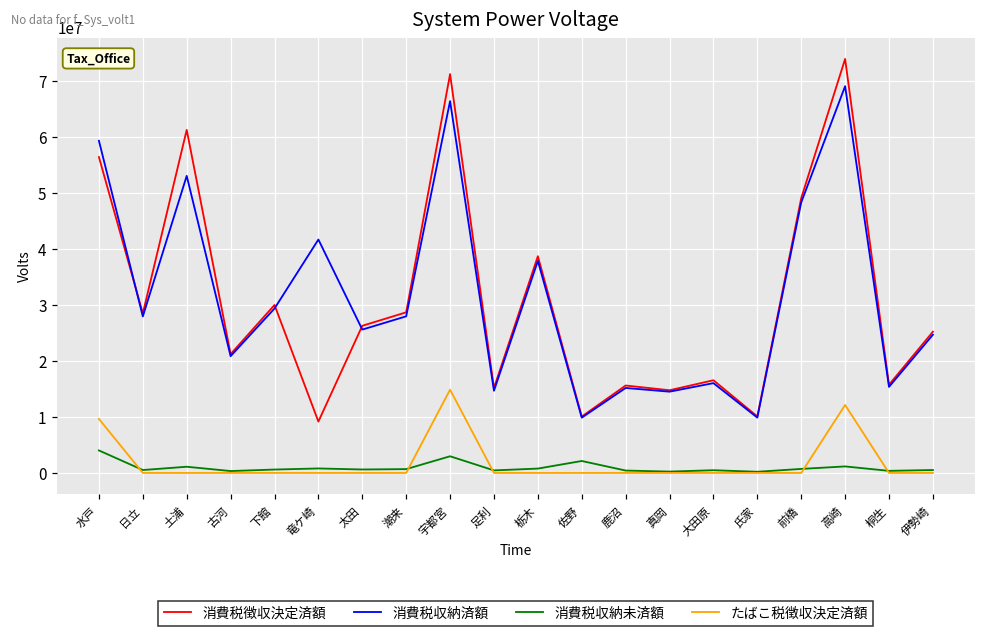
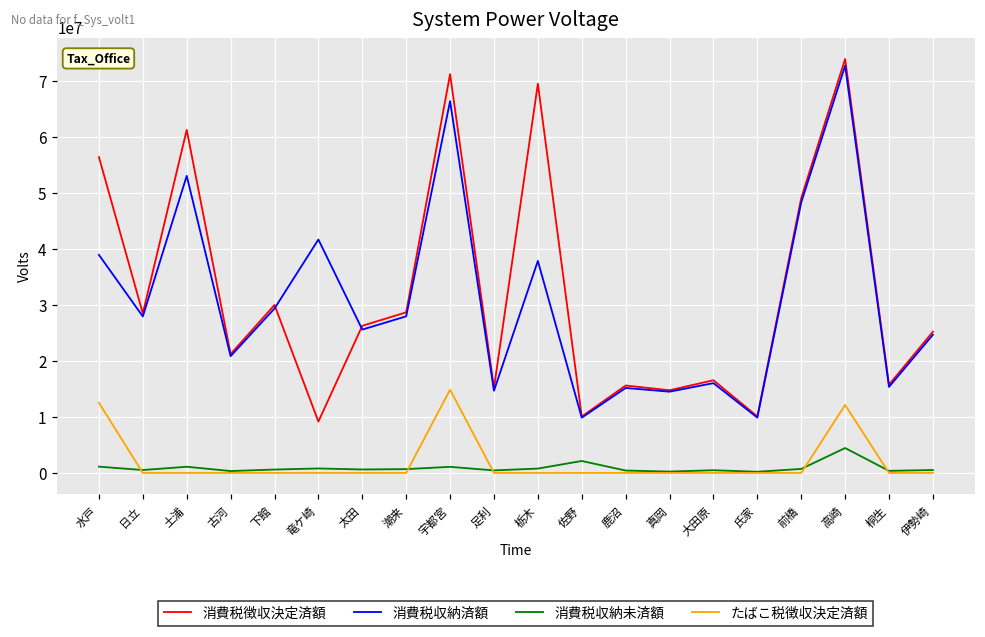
消費税収納済額, 水戸: 59000000 -> 39000000
消費税収納未済額, 水戸: 4000000 -> 1000000
たばこ税徴収決定済額, 水戸: 10000000 -> 13000000
消費税収納未済額, 宇都宮: 3000000 -> 1000000
消費税徴収決定済額, 栃木: 39000000 -> 69000000
消費税収納済額, 高崎: 69000000 -> 73000000
消費税収納未済額, 高崎: 1000000 -> 4000000
